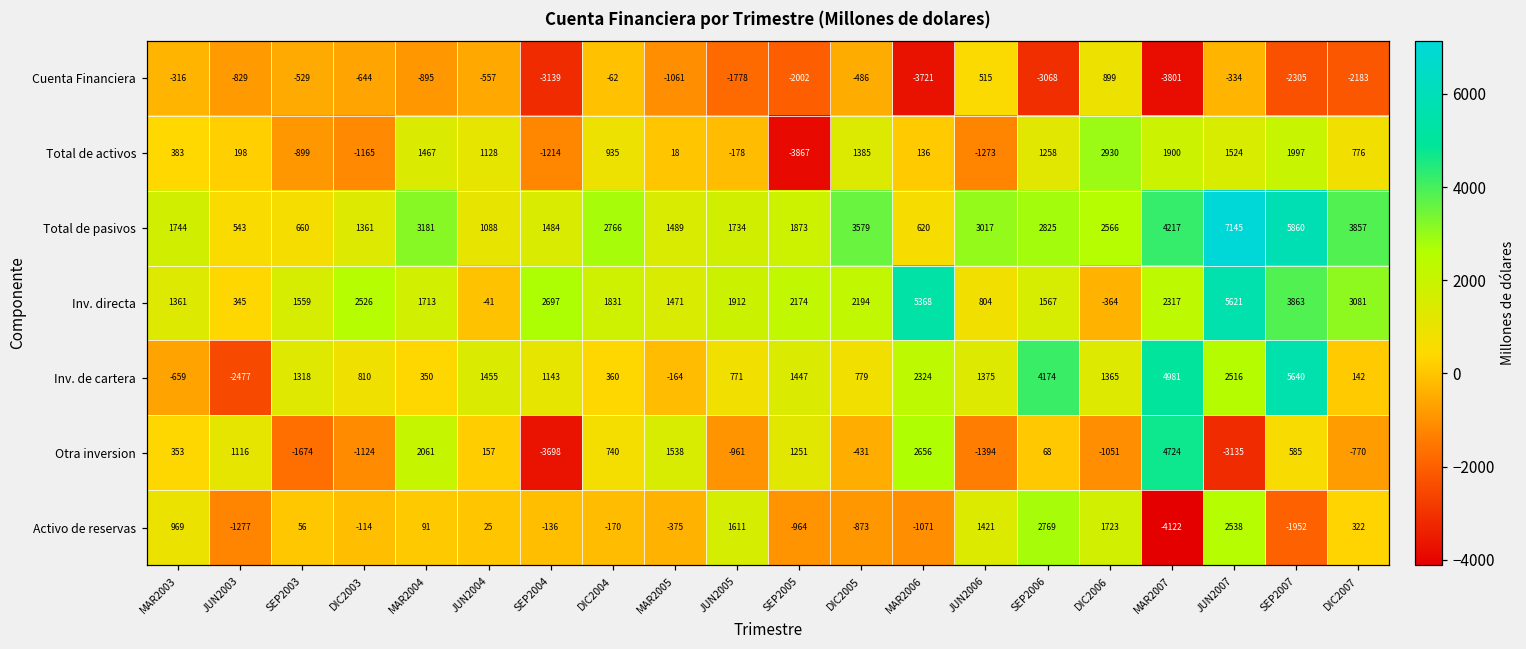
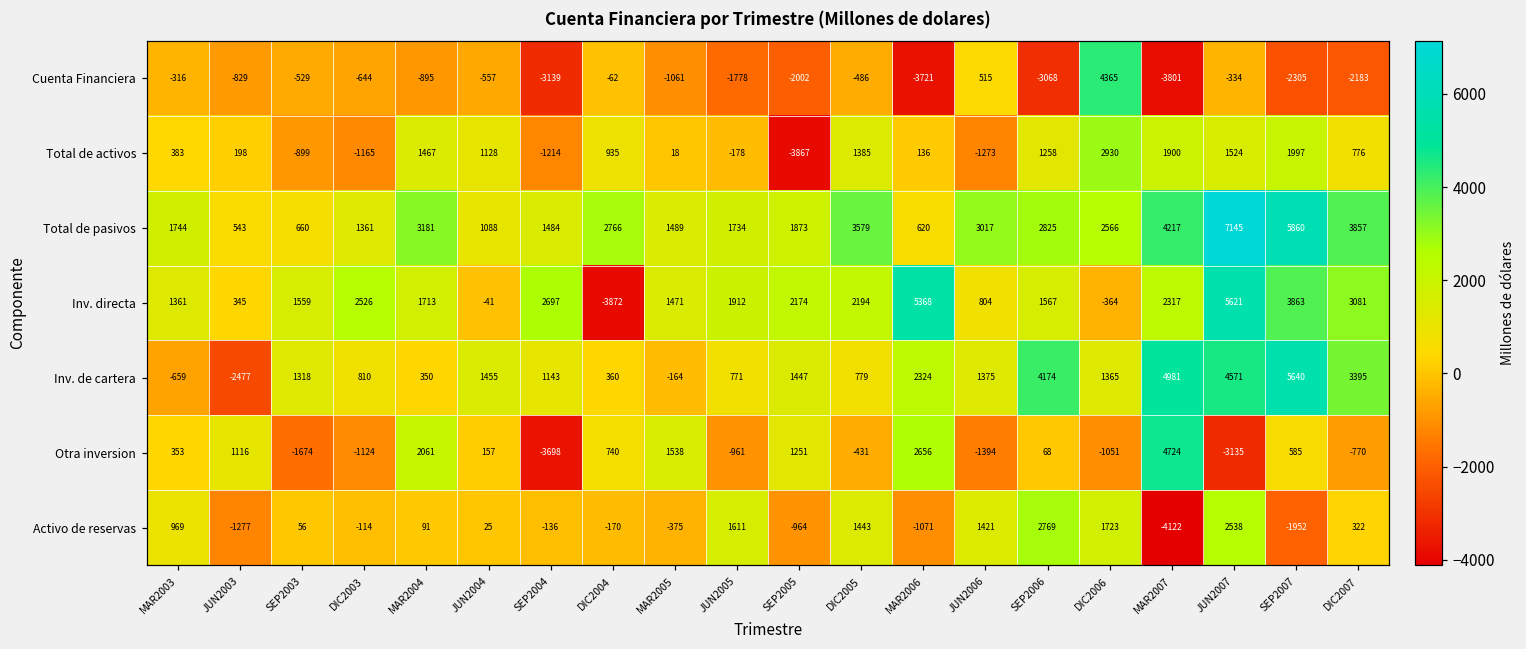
Cuenta Financiera, DIC2006: 899 -> 4365
Inv. directa, DIC2004: 1831 -> -3872
Inv. de cartera, JUN2007: 2516 -> 4571
Inv. de cartera, DIC2007: 142 -> 3395
Activo de reservas, DIC2005: -873 -> 1443
